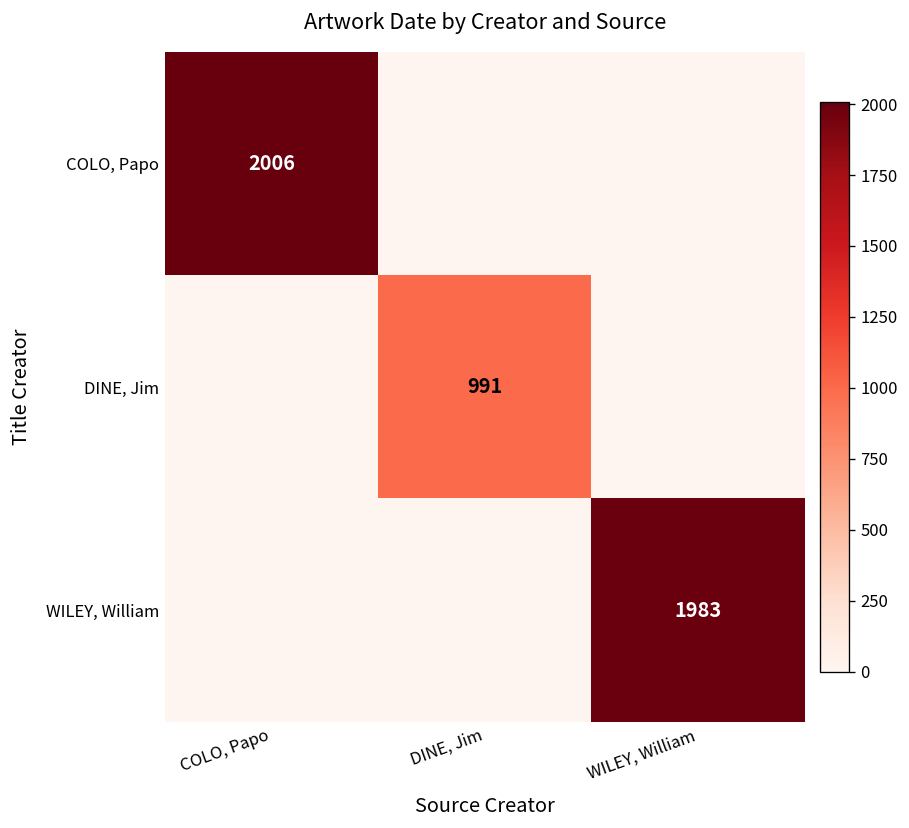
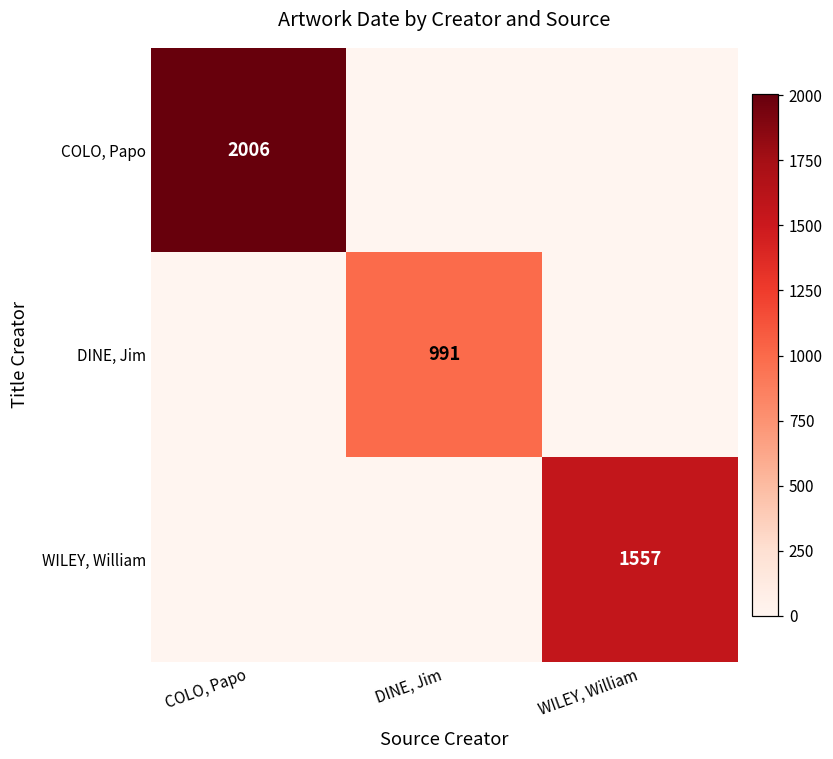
WILEY, William, WILEY, William: 1983 -> 1557
